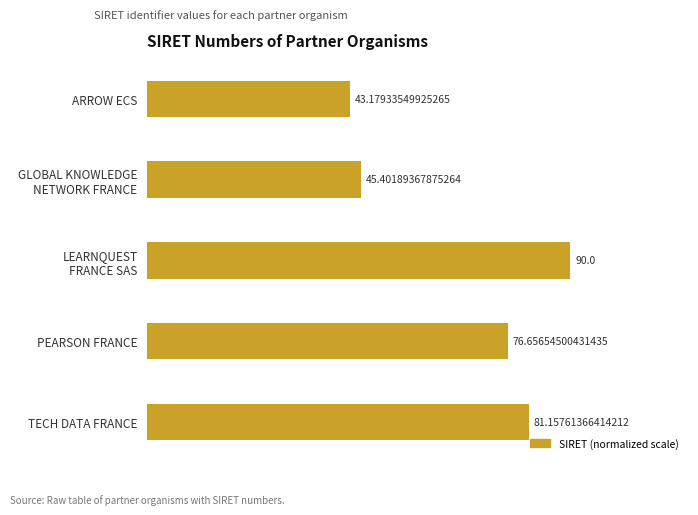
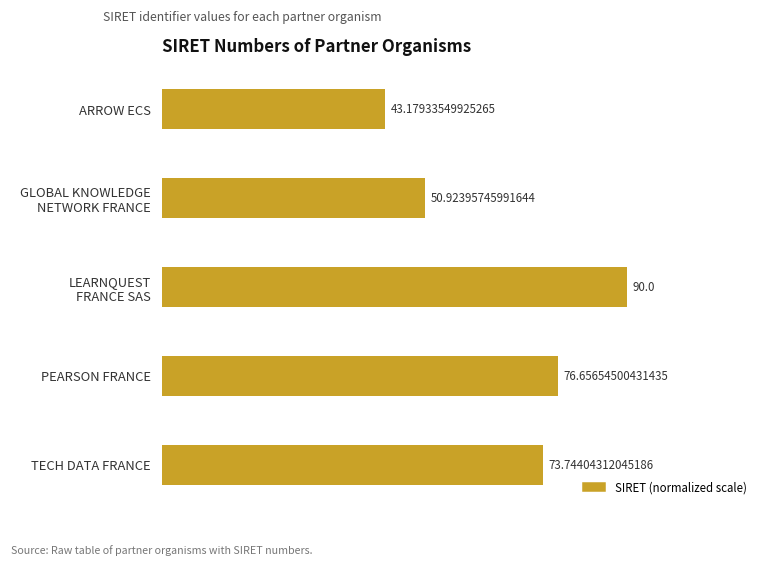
GLOBAL KNOWLEDGE NETWORK FRANCE: 45.40189367875264 -> 50.92395745991644
TECH DATA FRANCE: 81.15761366414212 -> 73.74404312045186
